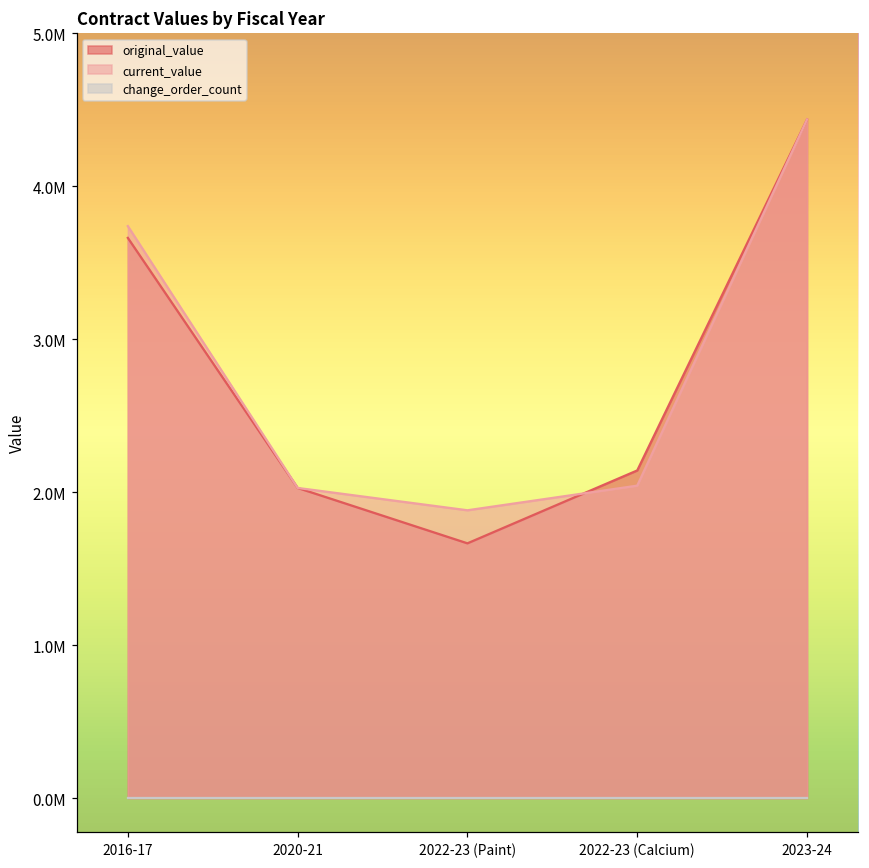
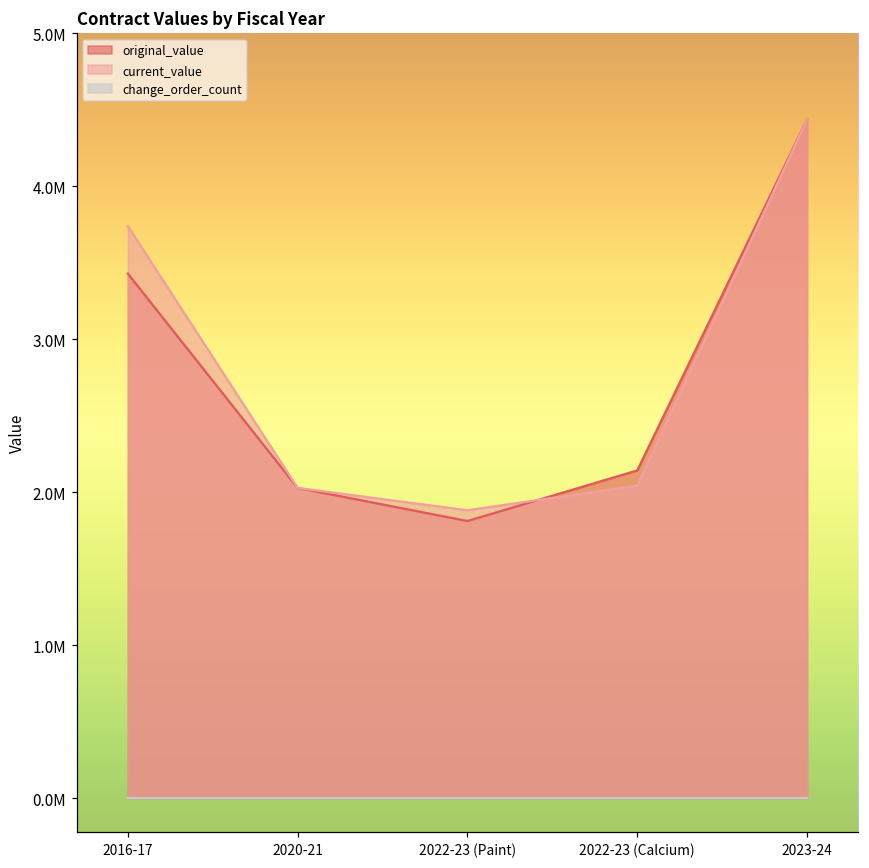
original_value, 2016-17: 3660000 -> 3430000
original_value, 2022-23 (Paint): 1670000 -> 1810000
